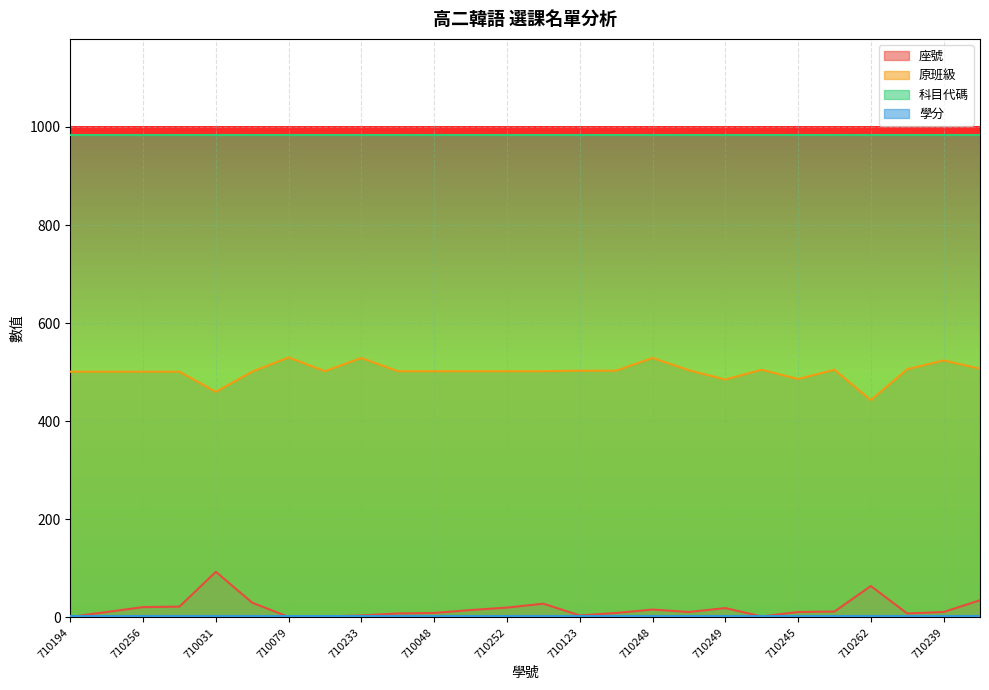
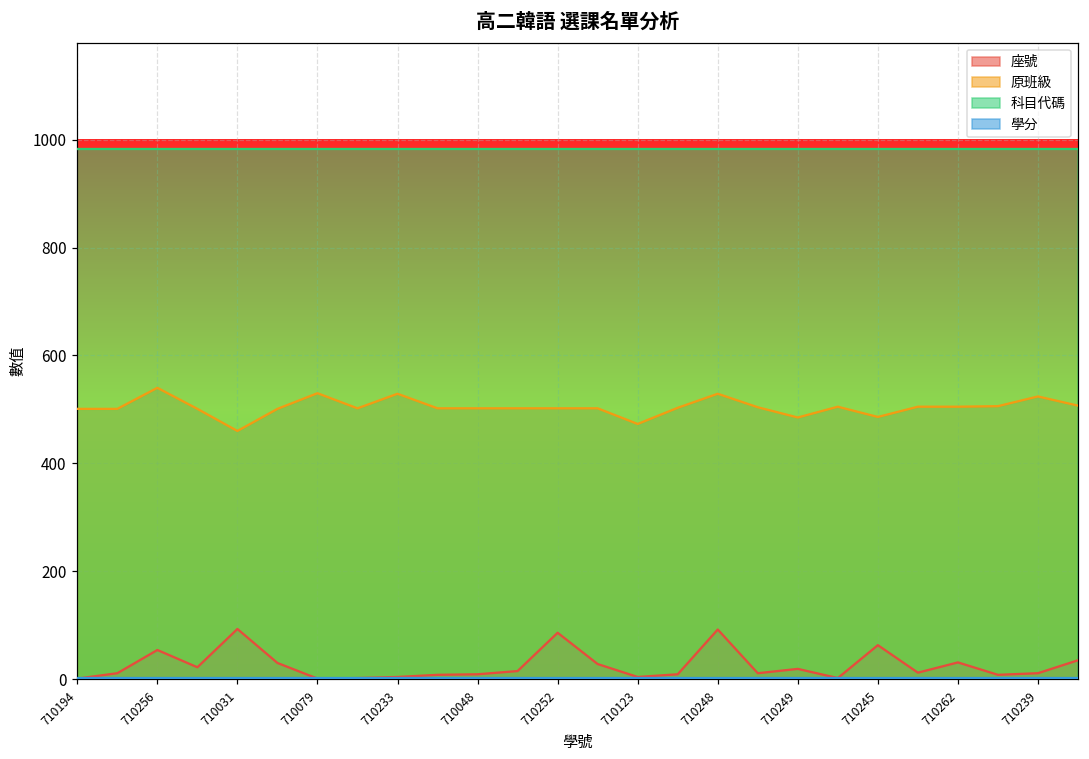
座號, 710256: 20 -> 50
原班級, 710256: 500 -> 540
座號, 710252: 20 -> 90
原班級, 710123: 500 -> 470
座號, 710248: 20 -> 90
座號, 710245: 10 -> 60
座號, 710262: 60 -> 30
原班級, 710262: 440 -> 510
